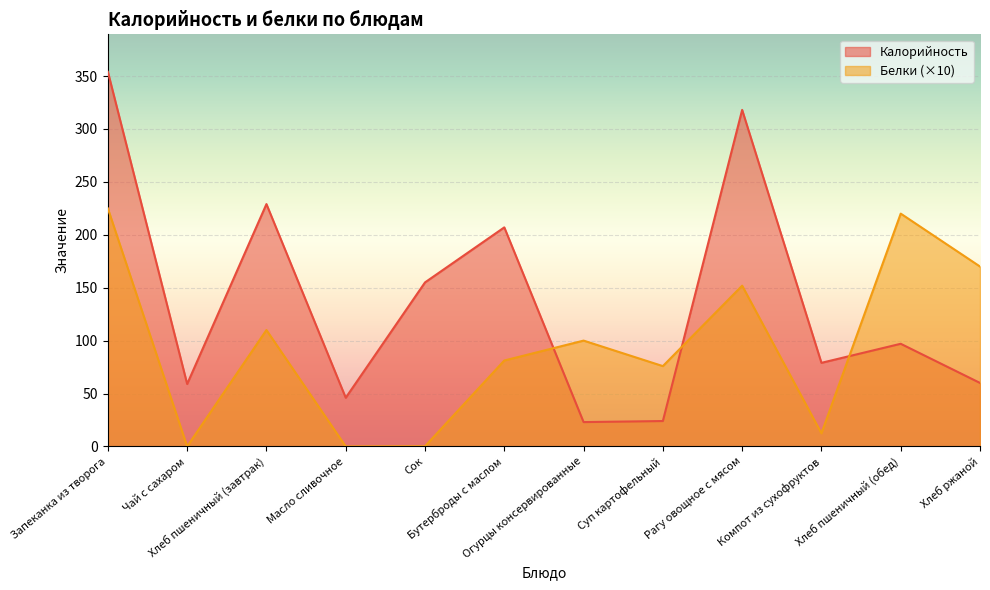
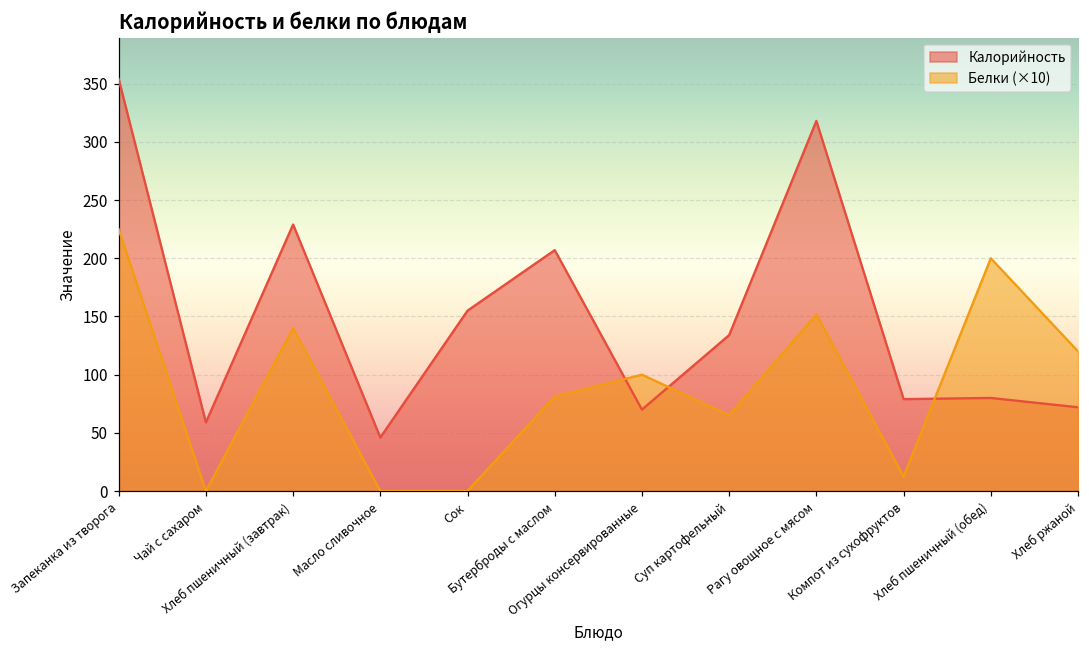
Белки (×10), Хлеб пшеничный (завтрак): 110 -> 140
Калорийность, Огурцы консервированные: 23 -> 70
Калорийность, Суп картофельный: 24 -> 134
Белки (×10), Суп картофельный: 76 -> 65
Калорийность, Хлеб пшеничный (обед): 97 -> 80
Белки (×10), Хлеб пшеничный (обед): 220 -> 200
Калорийность, Хлеб ржаной: 60 -> 72
Белки (×10), Хлеб ржаной: 170 -> 120
